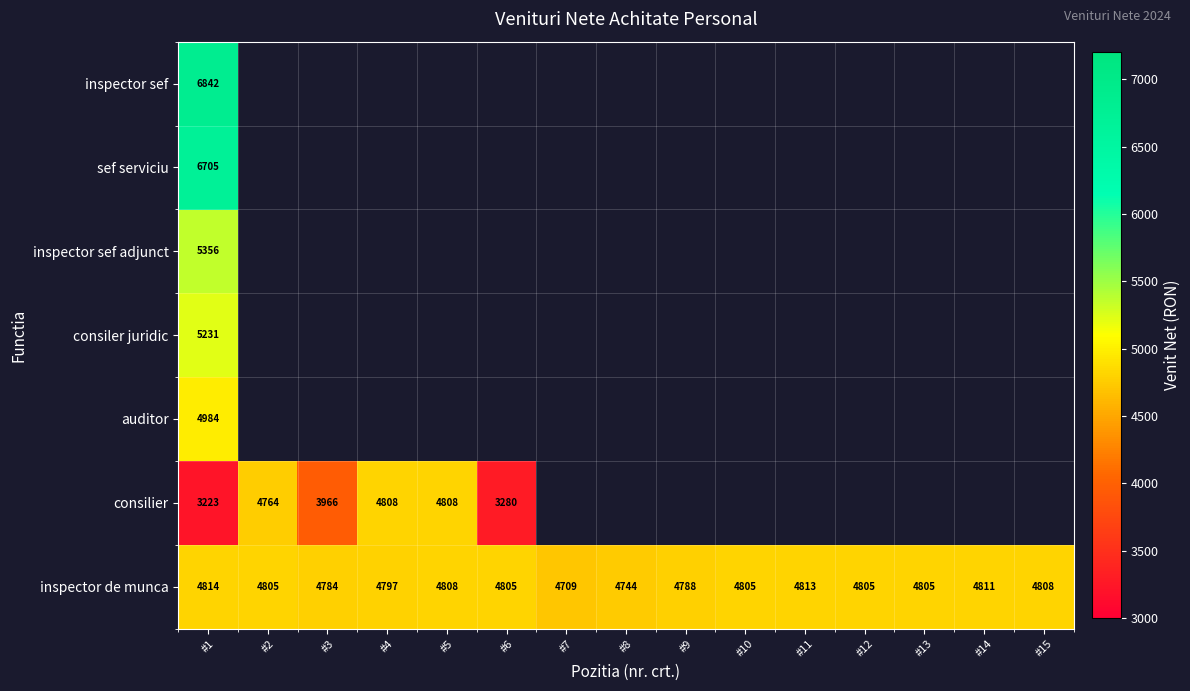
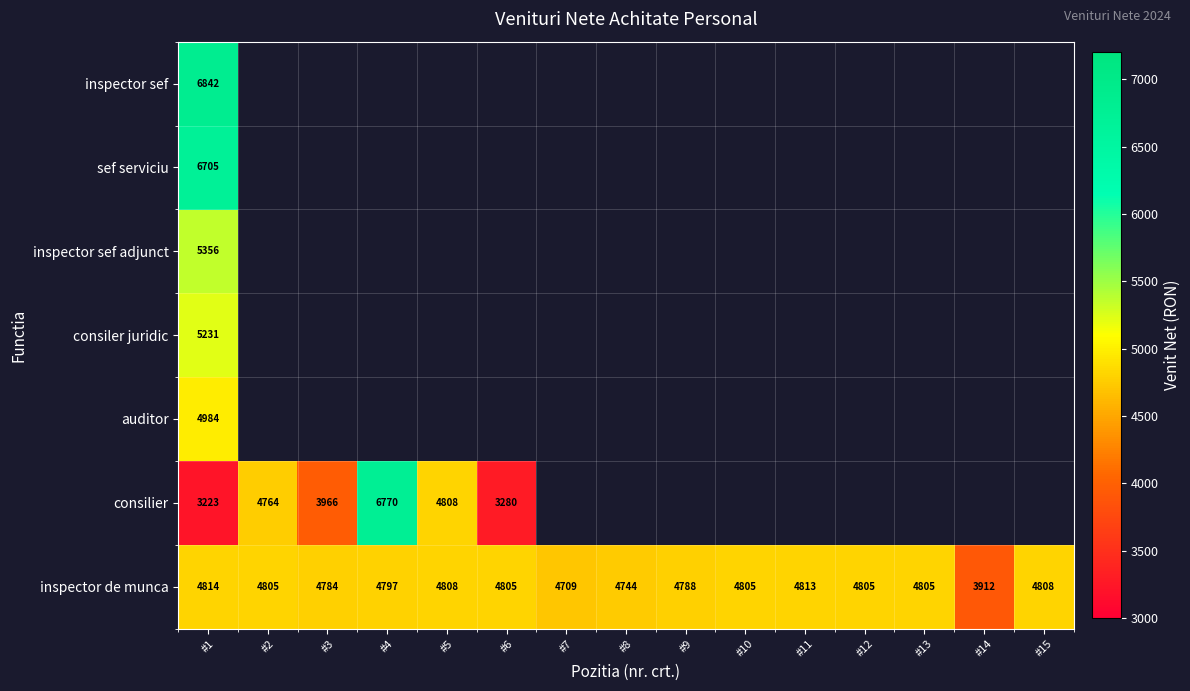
consilier, #4: 4808 -> 6770
inspector de munca, #14: 4811 -> 3912
